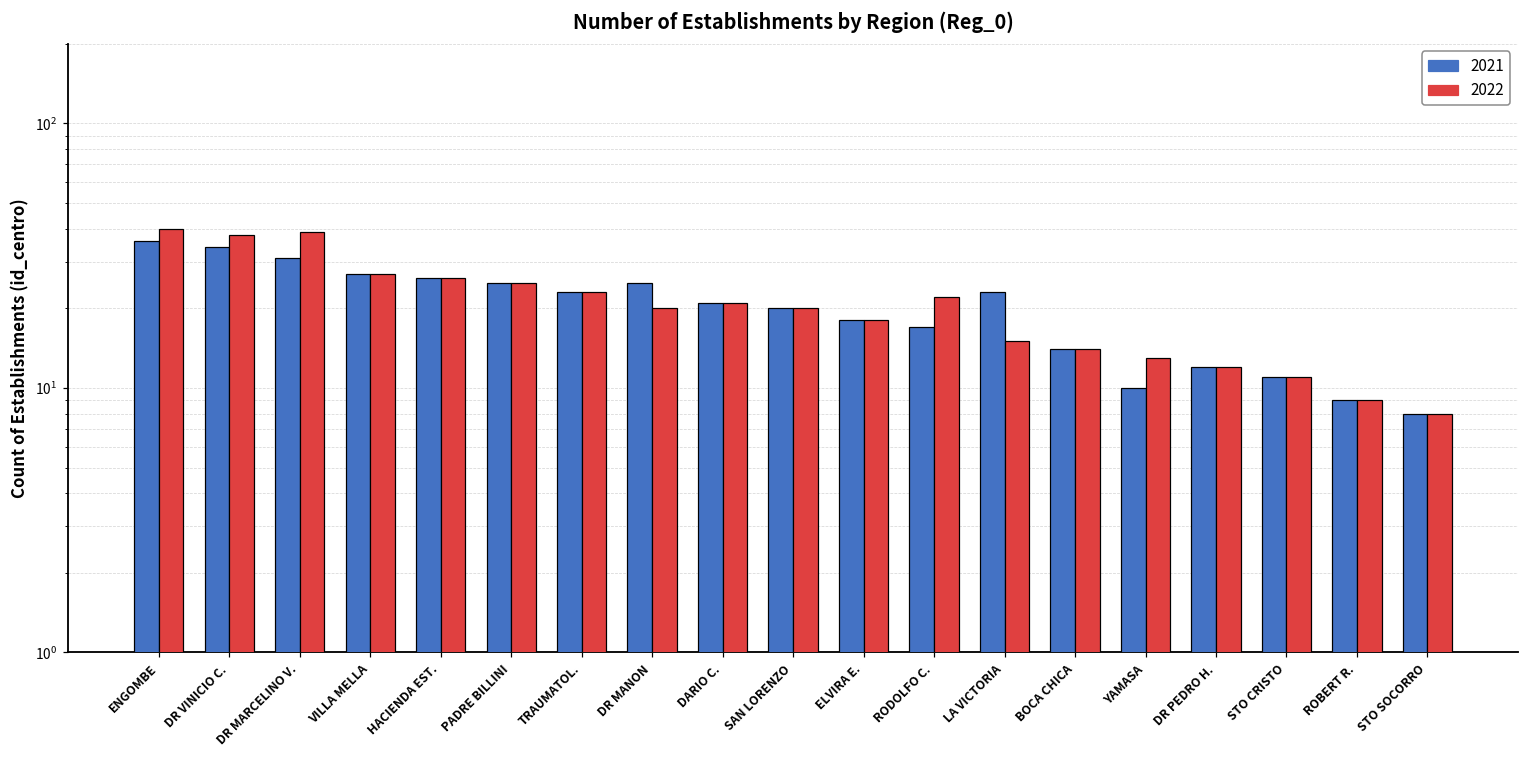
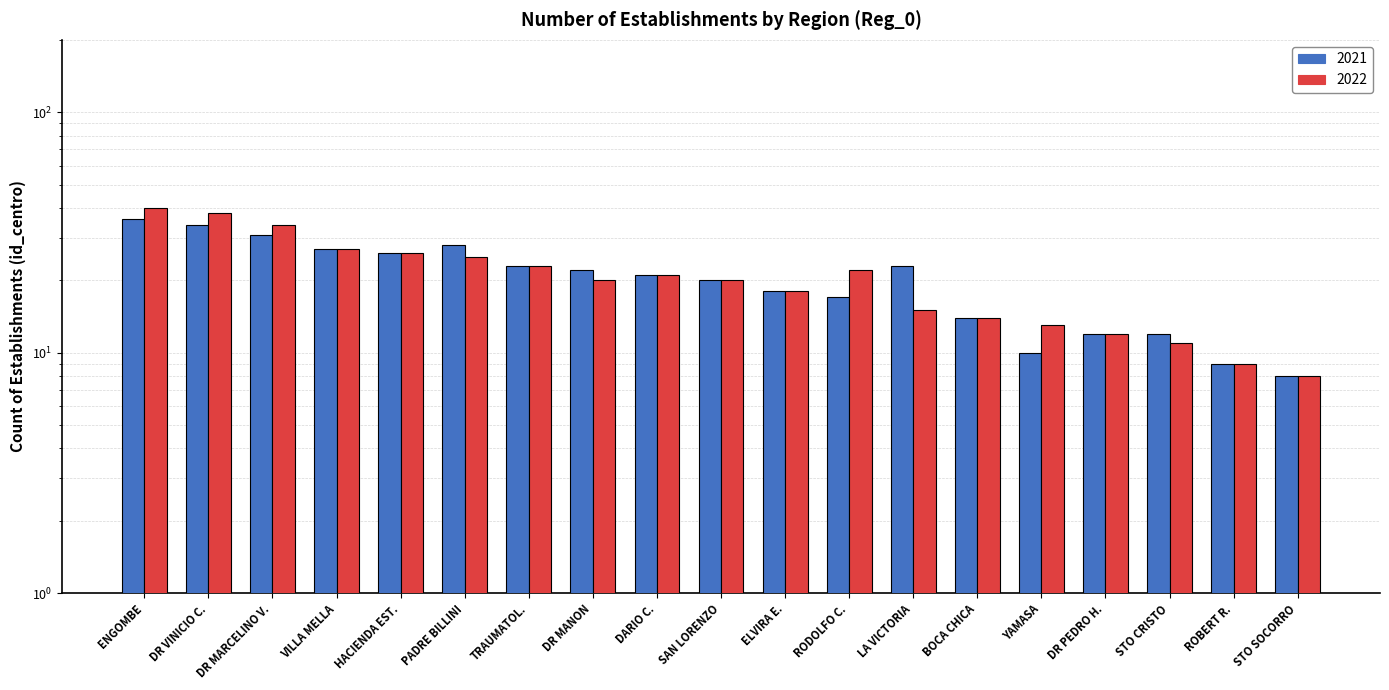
2022, DR MARCELINO V.: 39 -> 34
2021, PADRE BILLINI: 25 -> 28
2021, DR MANON: 25 -> 22
2021, STO CRISTO: 11 -> 12
